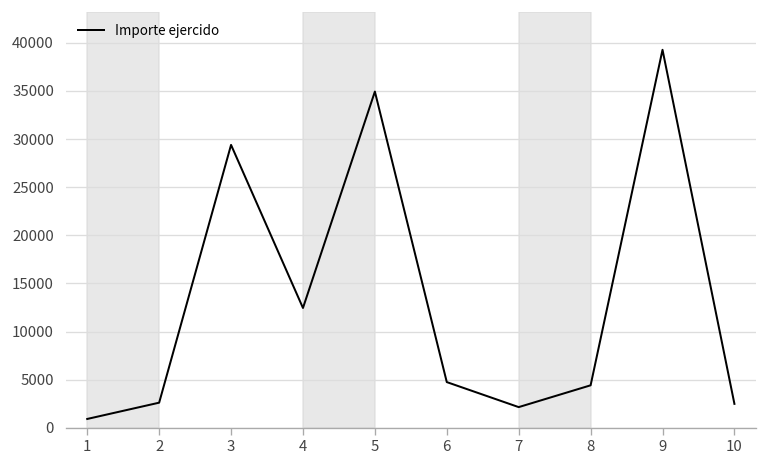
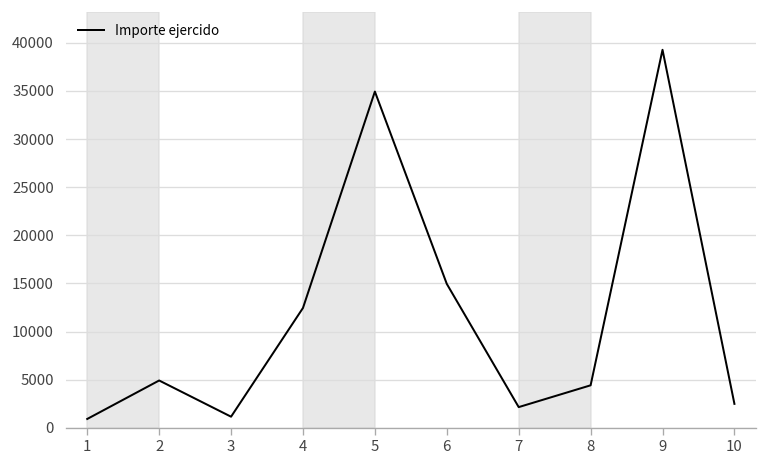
2: 3000 -> 5000
3: 29000 -> 1000
6: 5000 -> 15000
